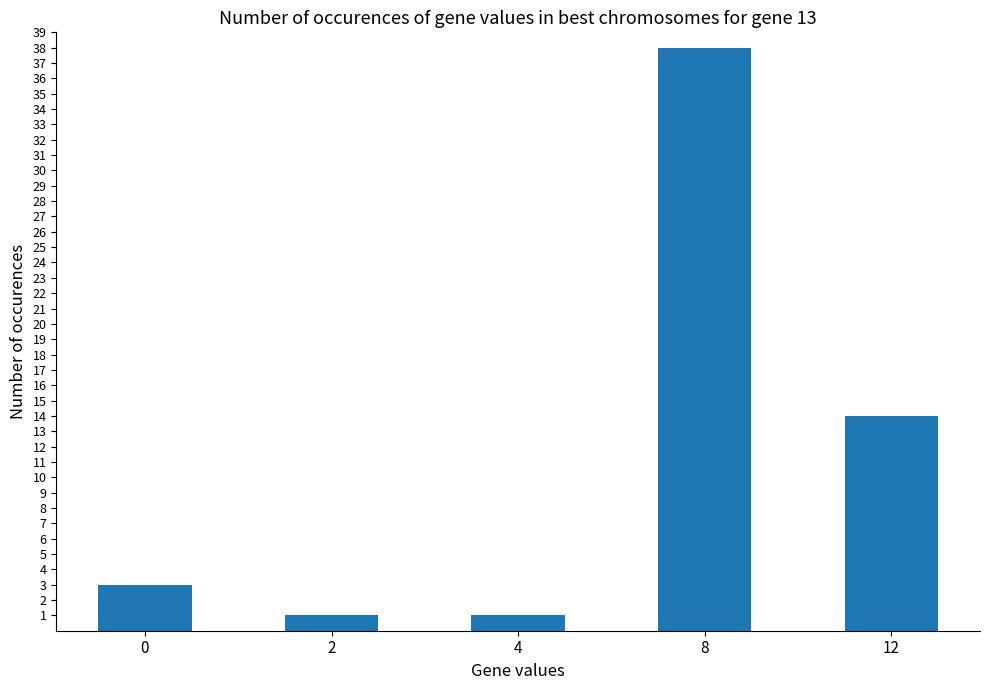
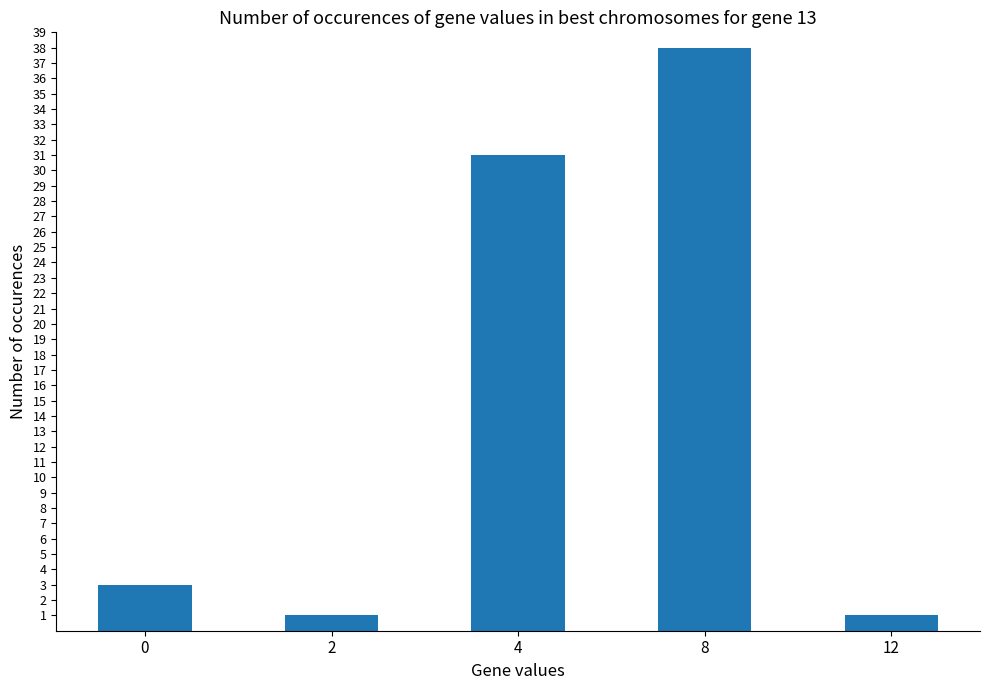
4: 1 -> 31
12: 14 -> 1
